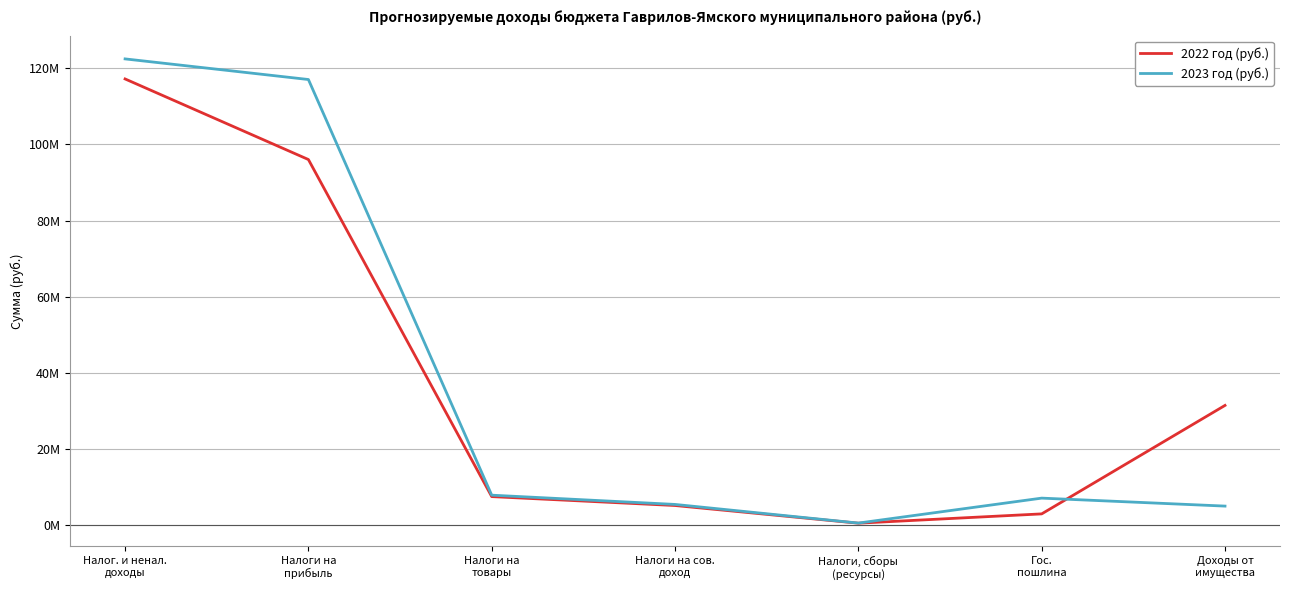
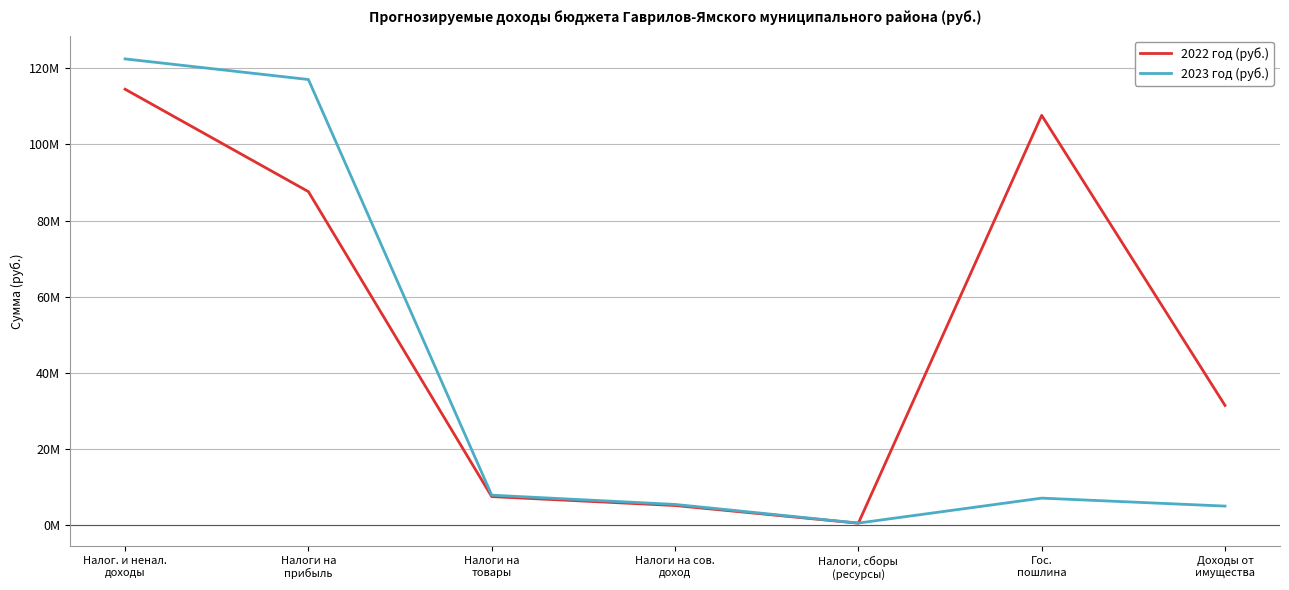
2022 год (руб.), Налог. и ненал. доходы: 117М -> 114М
2022 год (руб.), Налоги на прибыль: 96М -> 88М
2022 год (руб.), Гос. пошлина: 3М -> 108М
